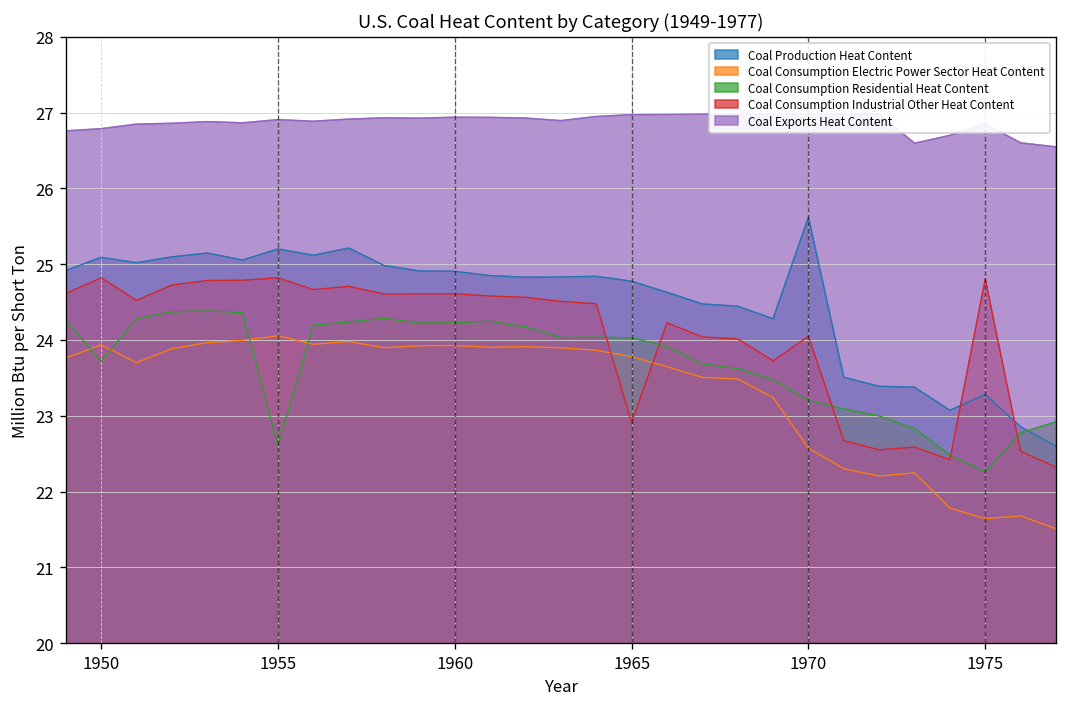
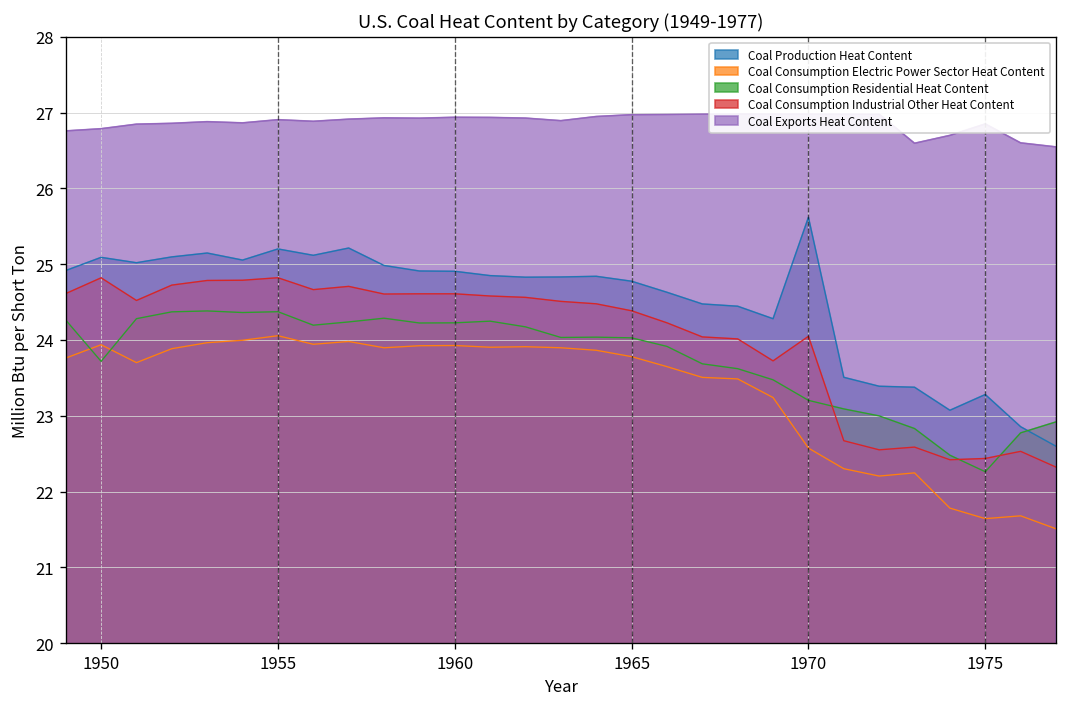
Coal Consumption Residential Heat Content, 1955: 22.6 -> 24.4
Coal Consumption Industrial Other Heat Content, 1965: 22.9 -> 24.4
Coal Consumption Industrial Other Heat Content, 1975: 24.8 -> 22.4
